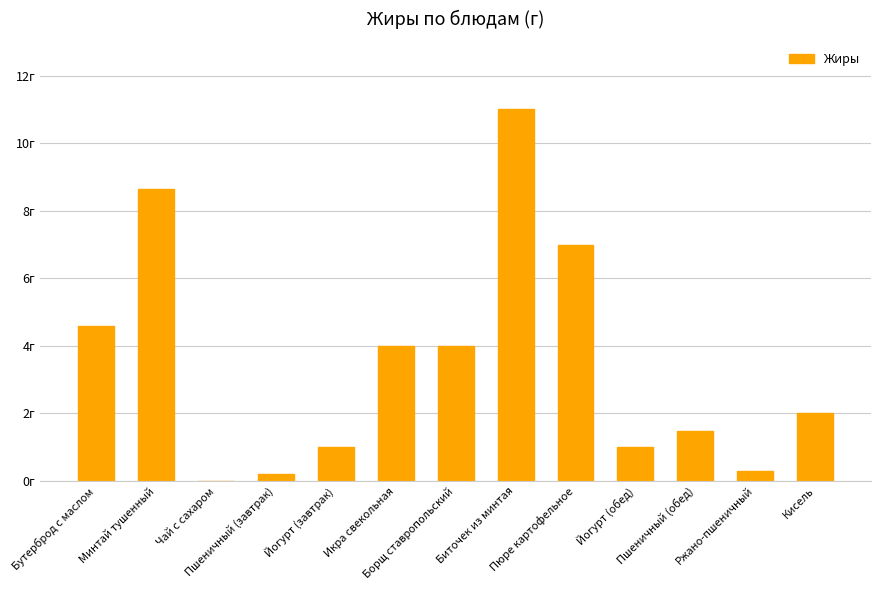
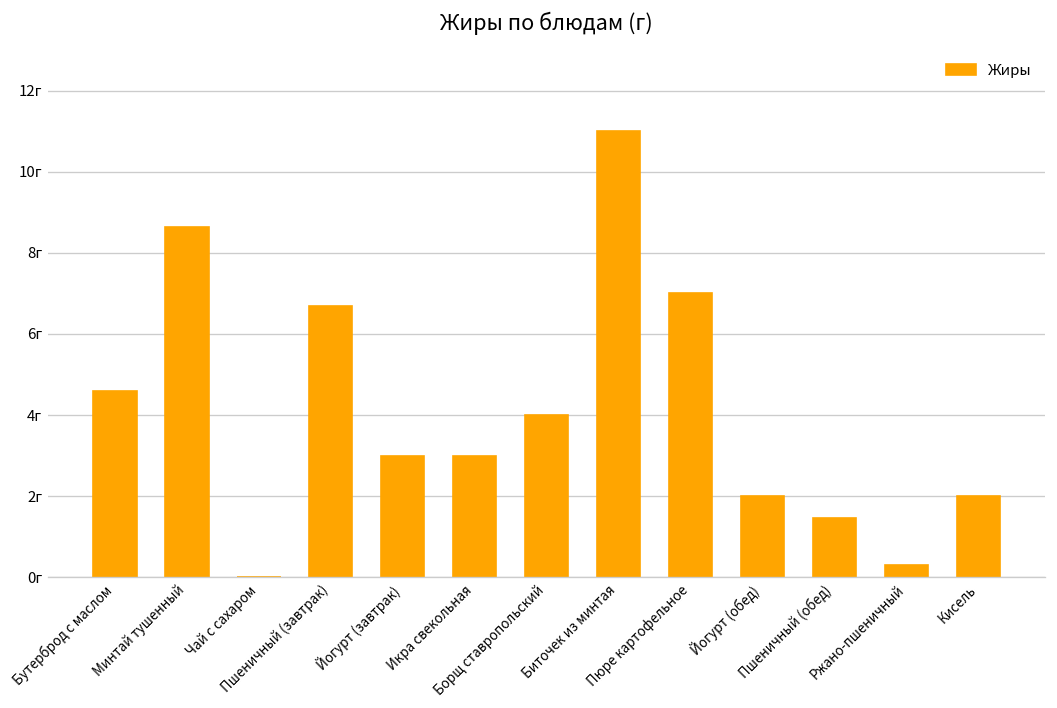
Пшеничный (завтрак): 0.2г -> 6.7г
Йогурт (завтрак): 1г -> 3г
Икра свекольная: 4г -> 3г
Йогурт (обед): 1г -> 2г
